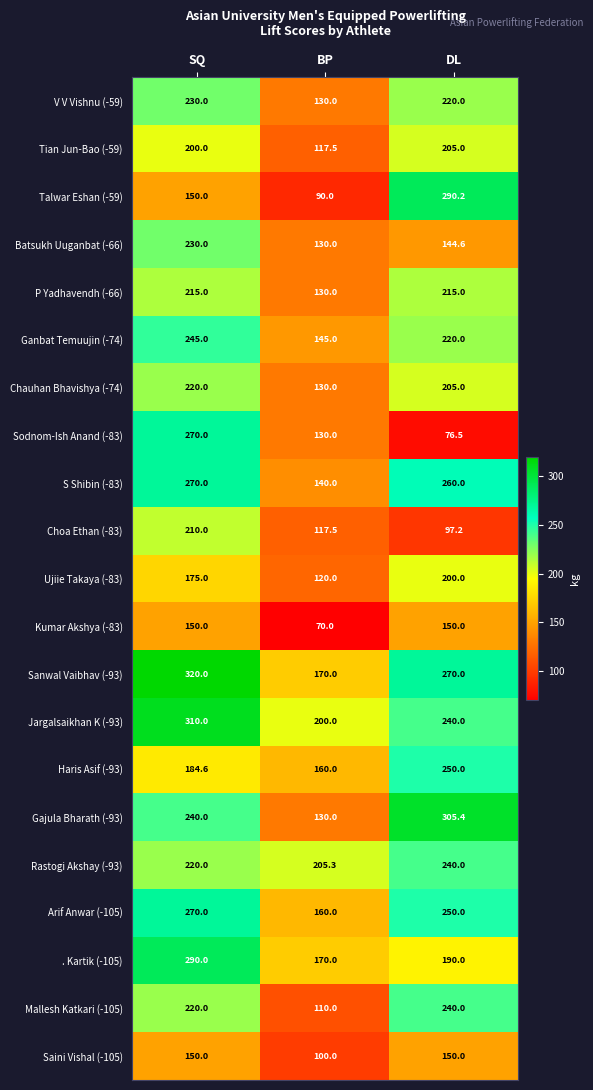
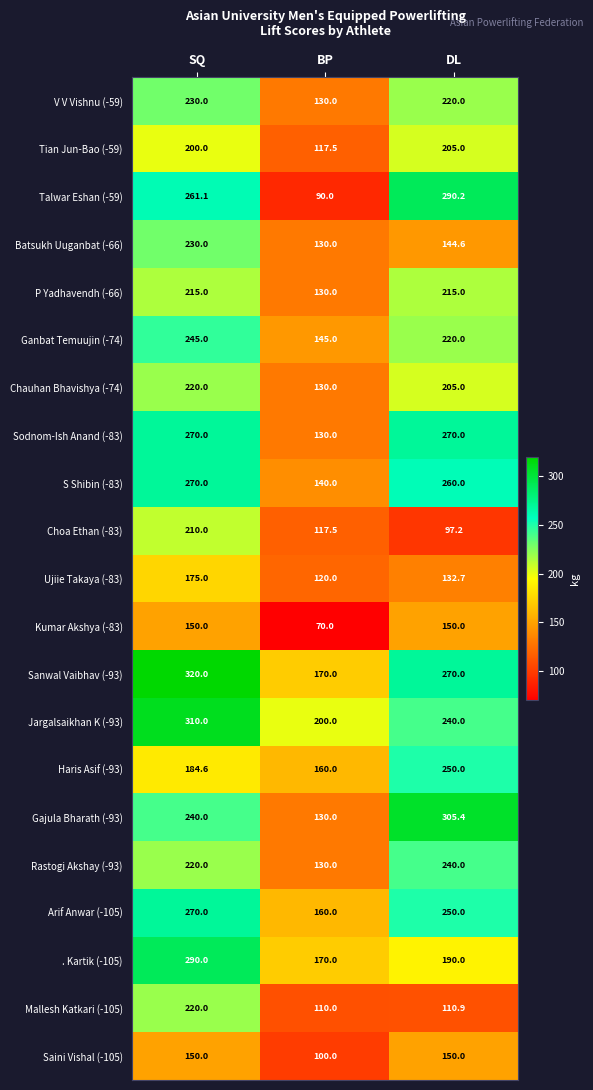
Talwar Eshan (-59), SQ: 150.0 -> 261.1
Sodnom-Ish Anand (-83), DL: 76.5 -> 270.0
Ujiie Takaya (-83), DL: 200.0 -> 132.7
Rastogi Akshay (-93), BP: 205.3 -> 130.0
Mallesh Katkari (-105), DL: 240.0 -> 110.9
